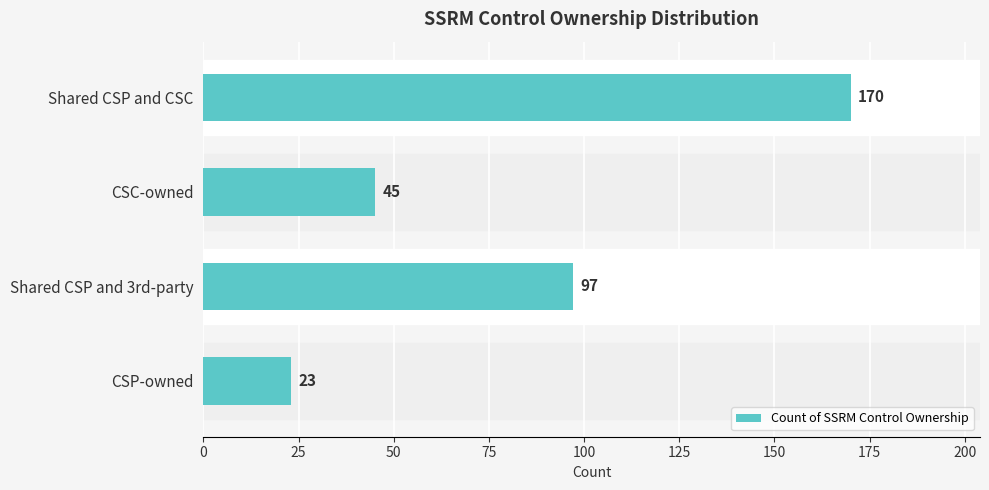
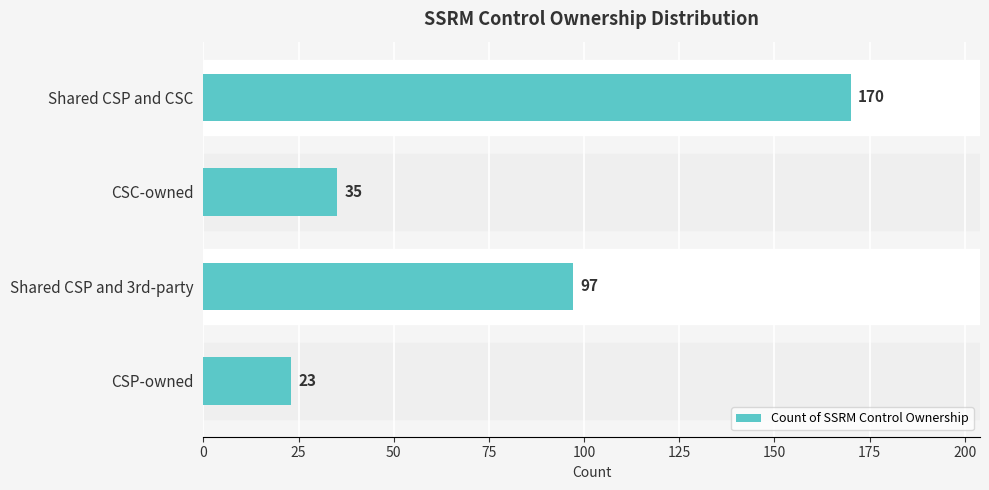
CSC-owned: 45 -> 35
